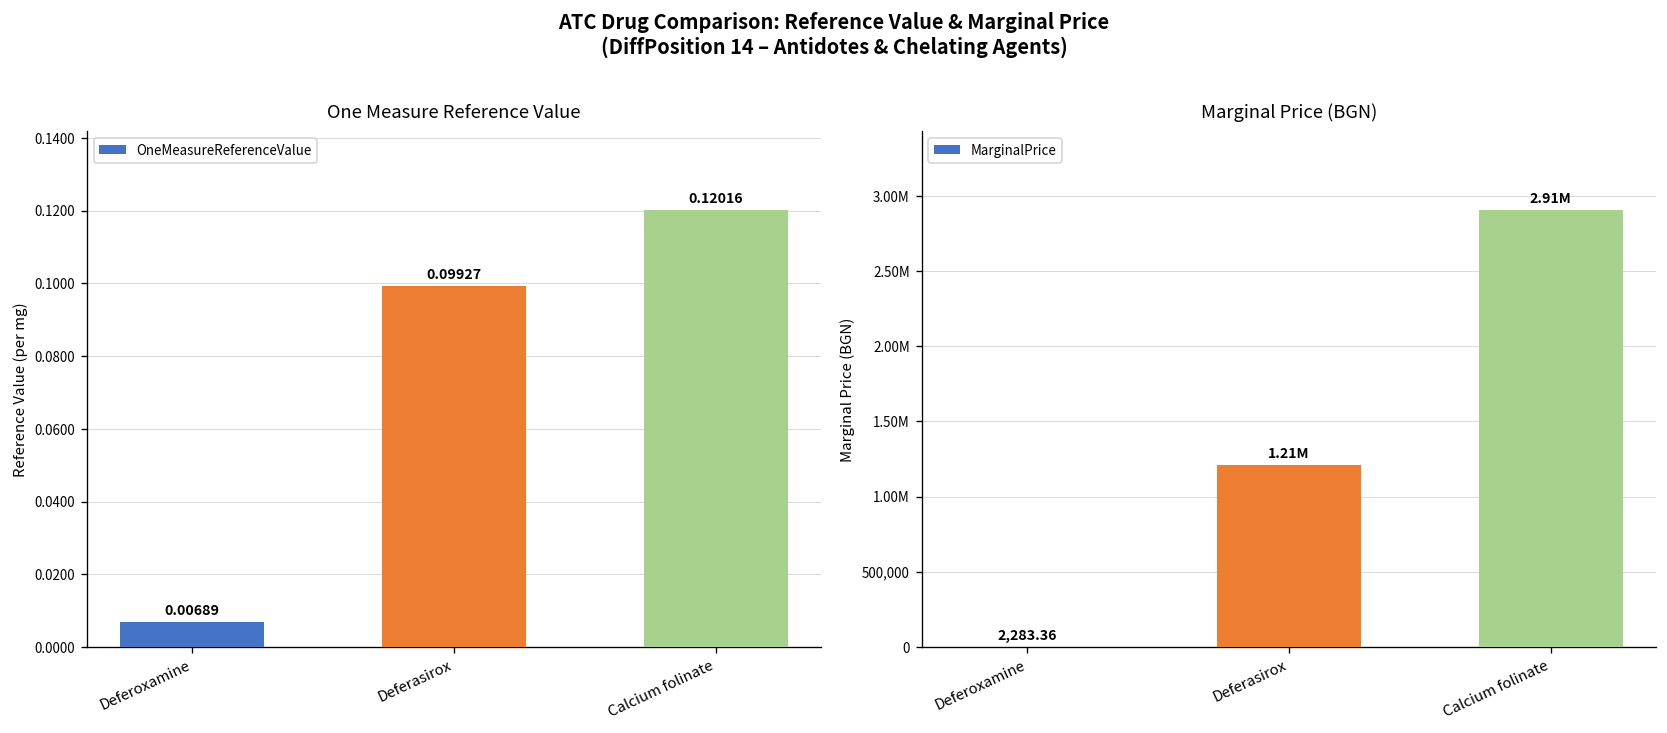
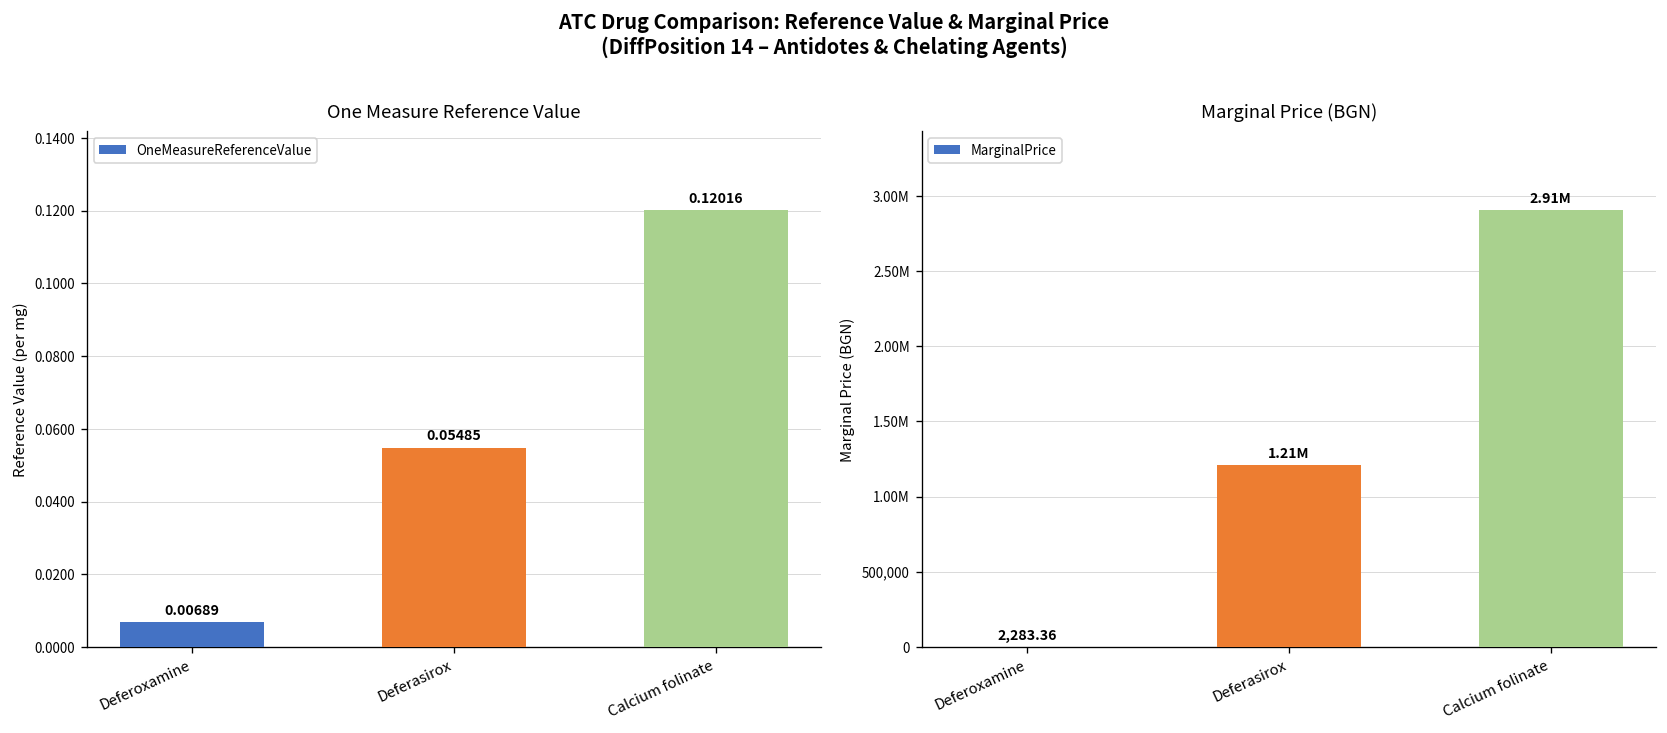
One Measure Reference Value, Deferasirox: 0.09927 -> 0.05485
